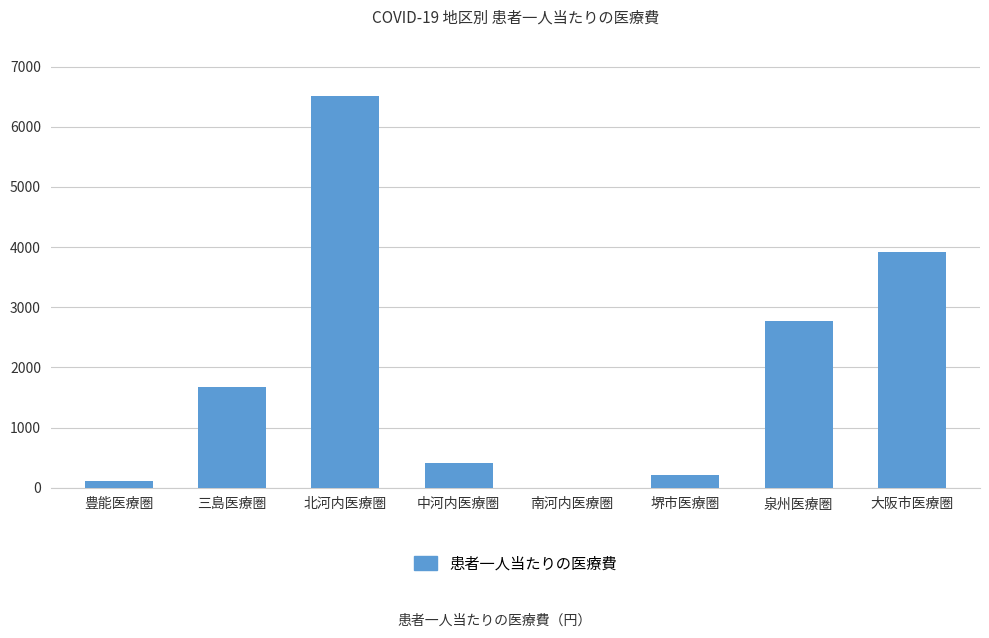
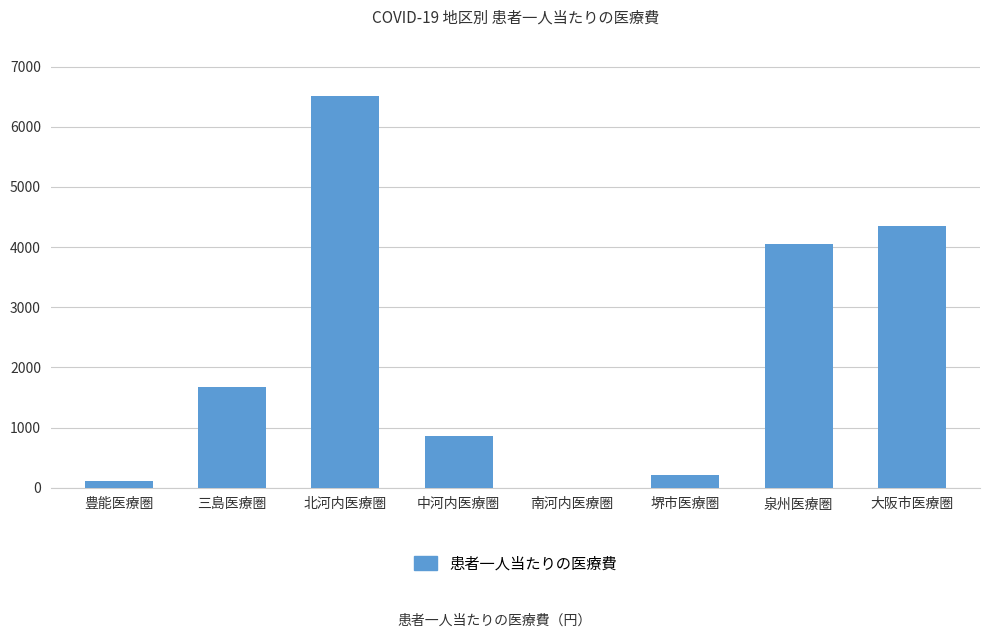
中河内医療圏: 400 -> 900
泉州医療圏: 2800 -> 4000
大阪市医療圏: 3900 -> 4300
